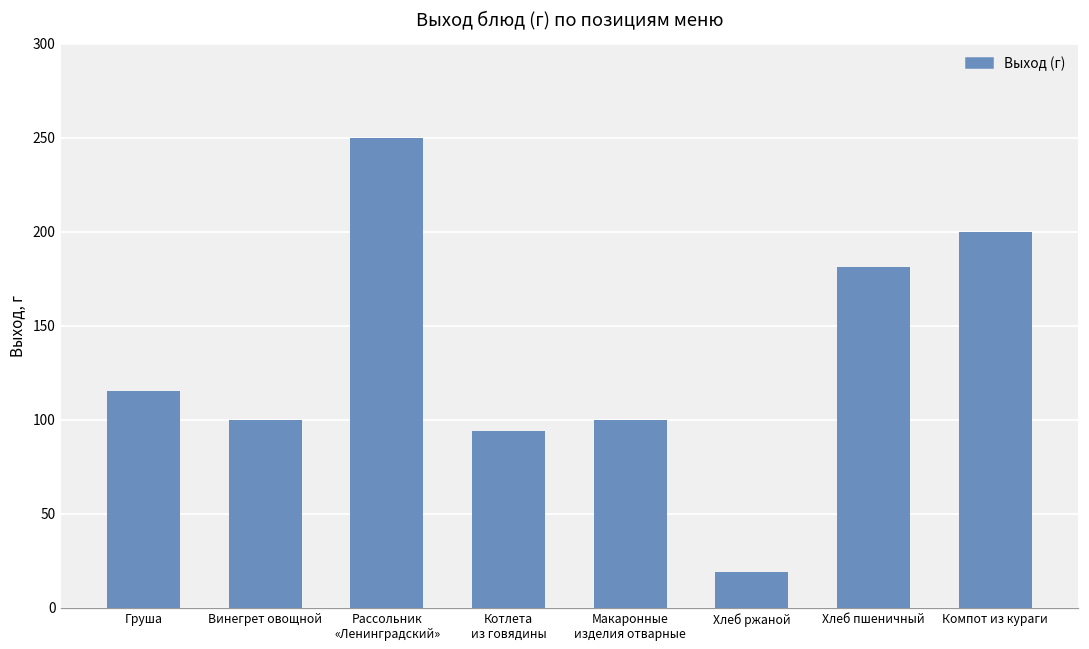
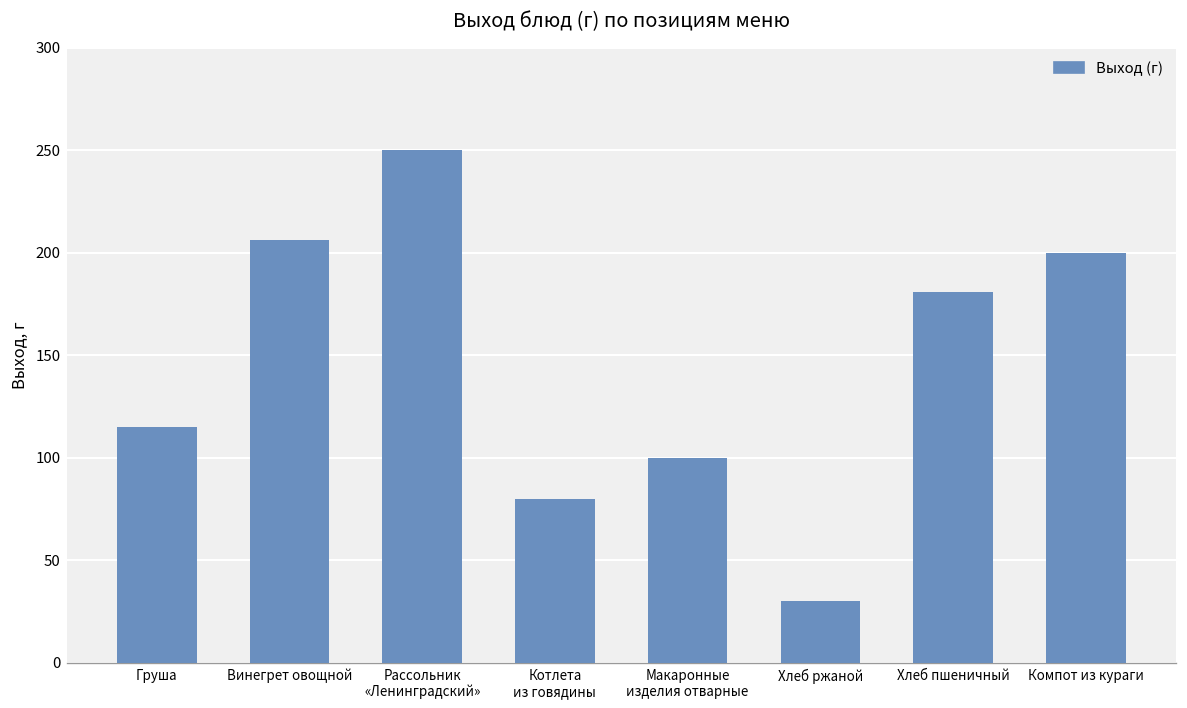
Винегрет овощной: 100 -> 206
Котлета из говядины: 94 -> 80
Хлеб ржаной: 19 -> 30
